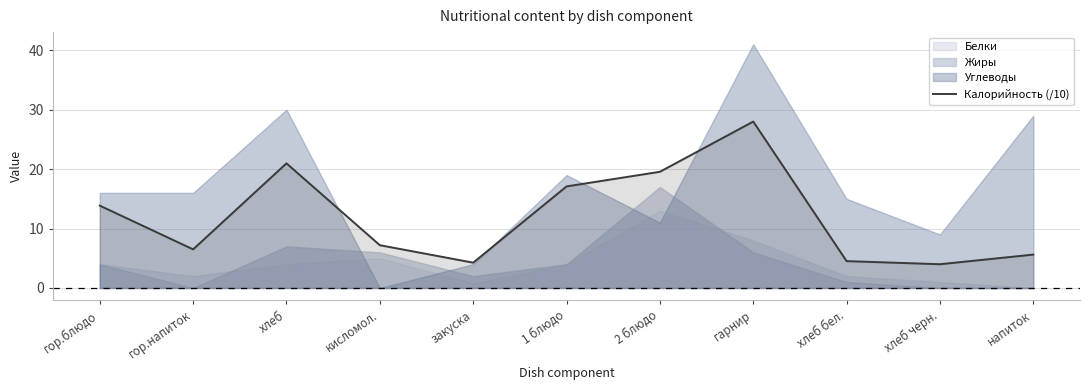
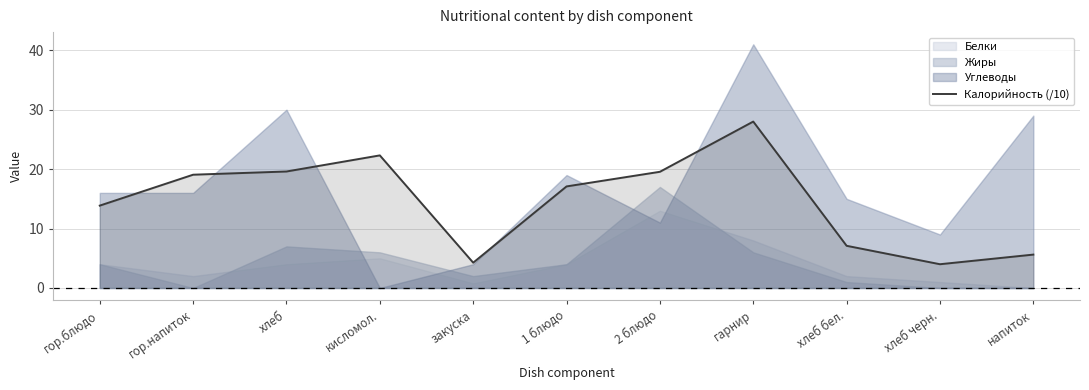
Калорийность (/10), гор.напиток: 7 -> 19
Калорийность (/10), хлеб: 21 -> 20
Калорийность (/10), кисломол.: 7 -> 22
Калорийность (/10), хлеб бел.: 5 -> 7
